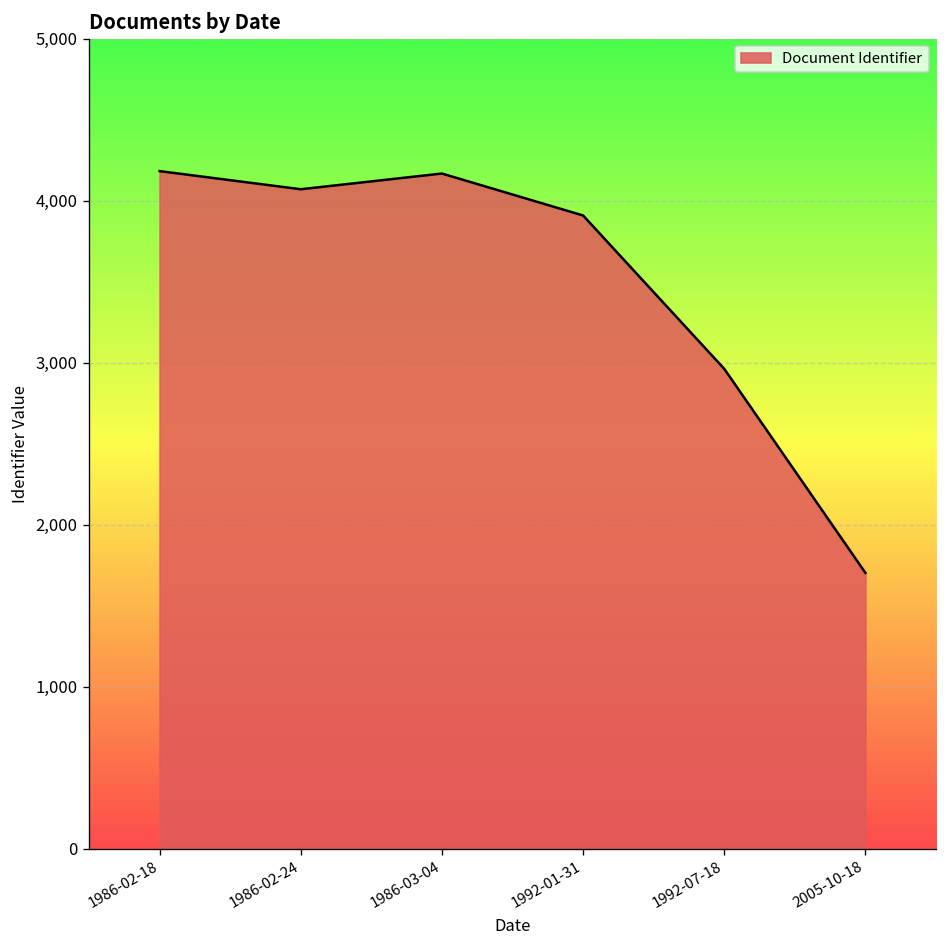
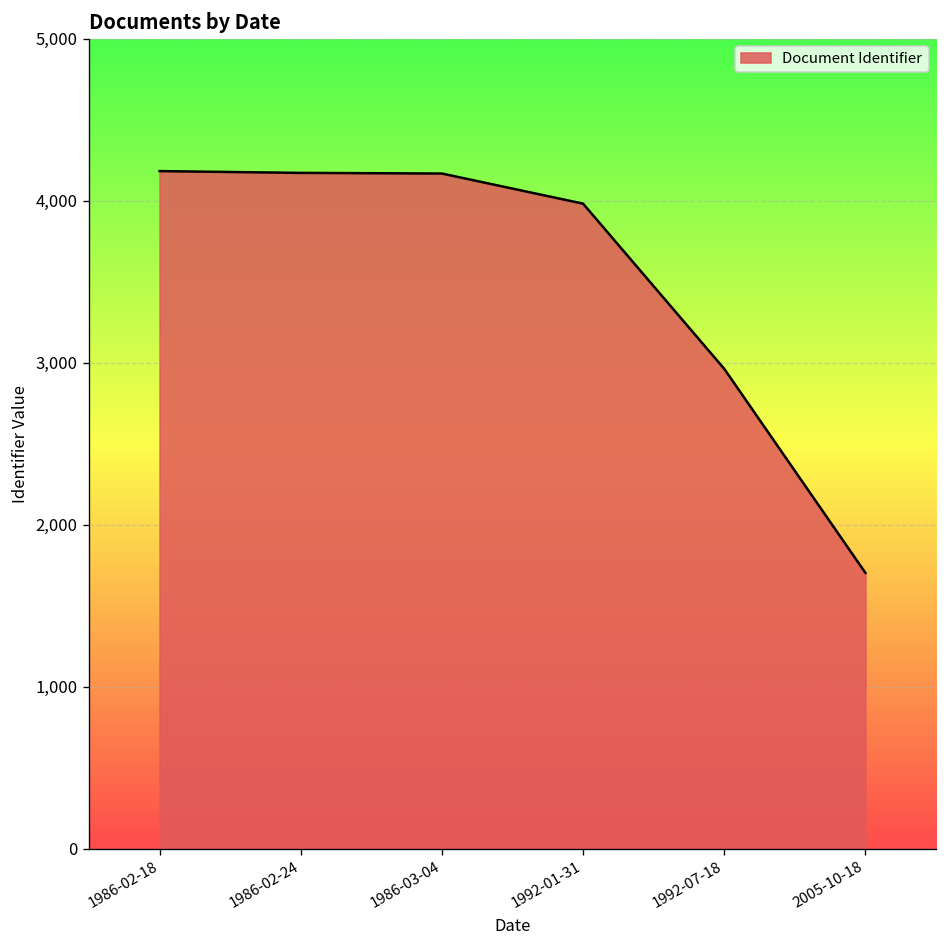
1986-02-24: 4,070 -> 4,170
1992-01-31: 3,910 -> 3,980
